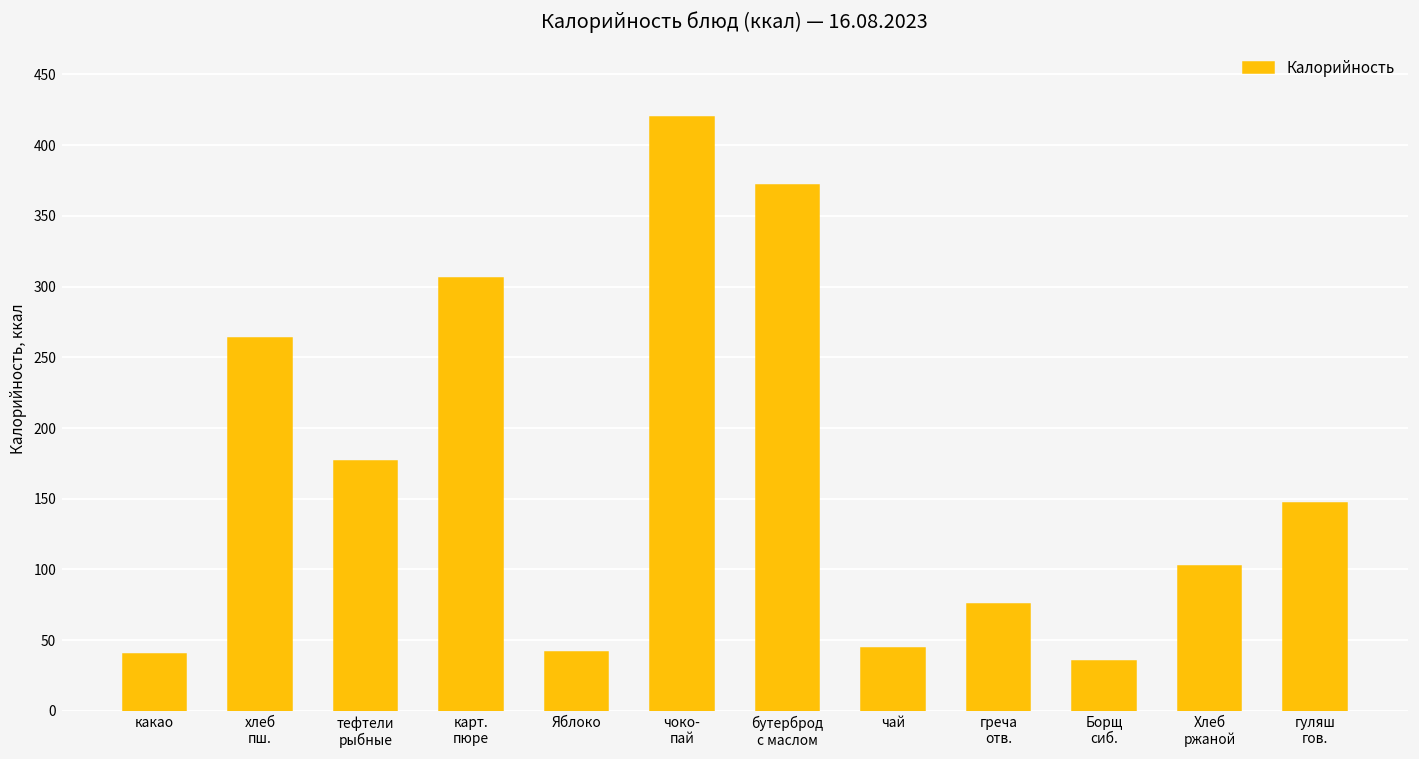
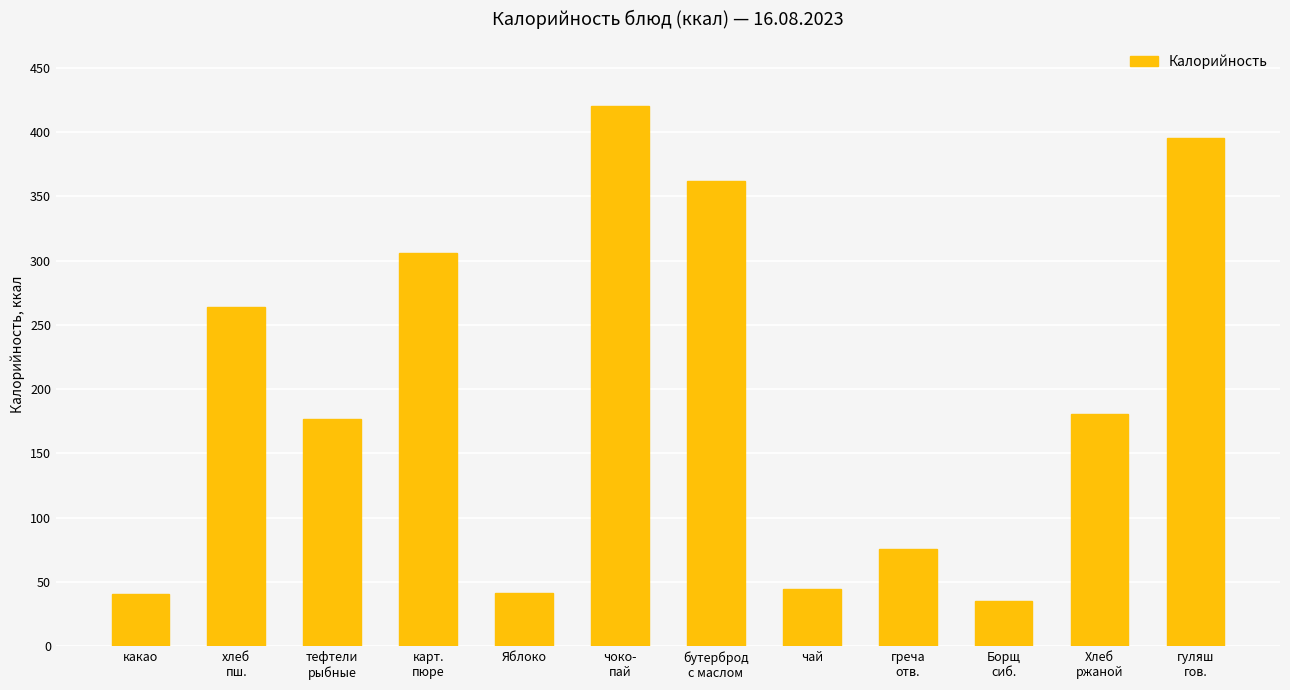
бутерброд с маслом: 372 -> 362
Хлеб ржаной: 102 -> 181
гуляш гов.: 147 -> 396
